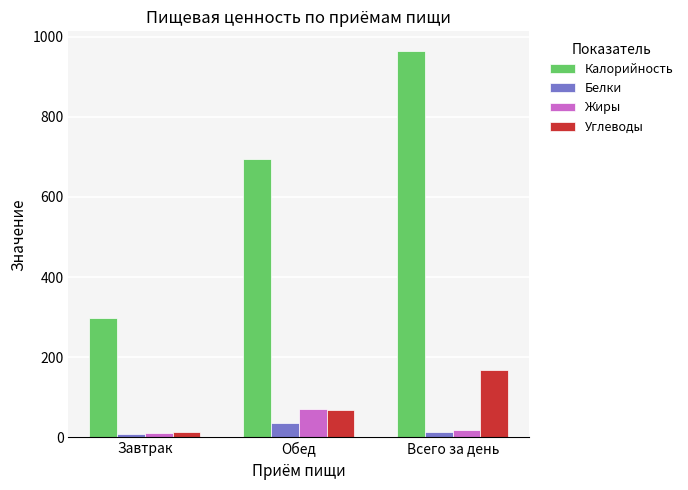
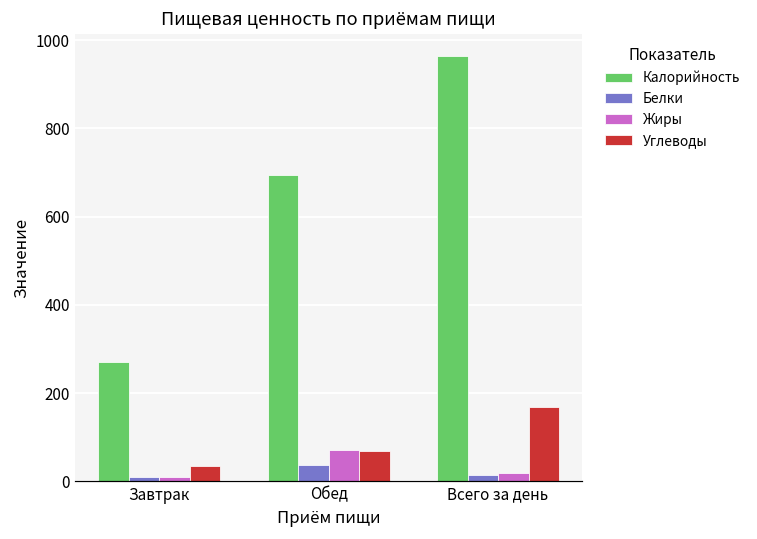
Калорийность, Завтрак: 300 -> 270
Углеводы, Завтрак: 10 -> 40
